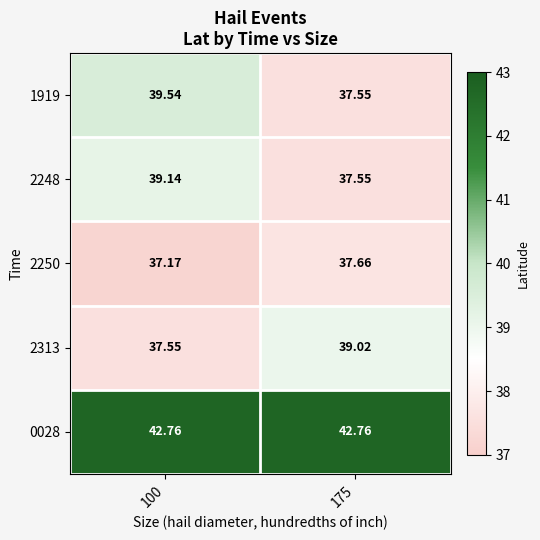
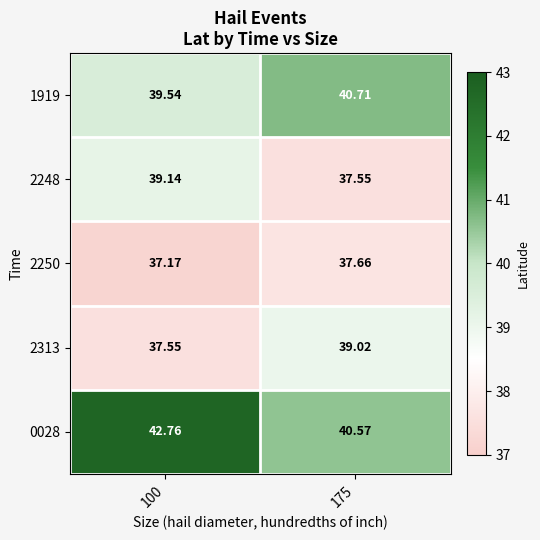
1919, 175: 37.55 -> 40.71
0028, 175: 42.76 -> 40.57
